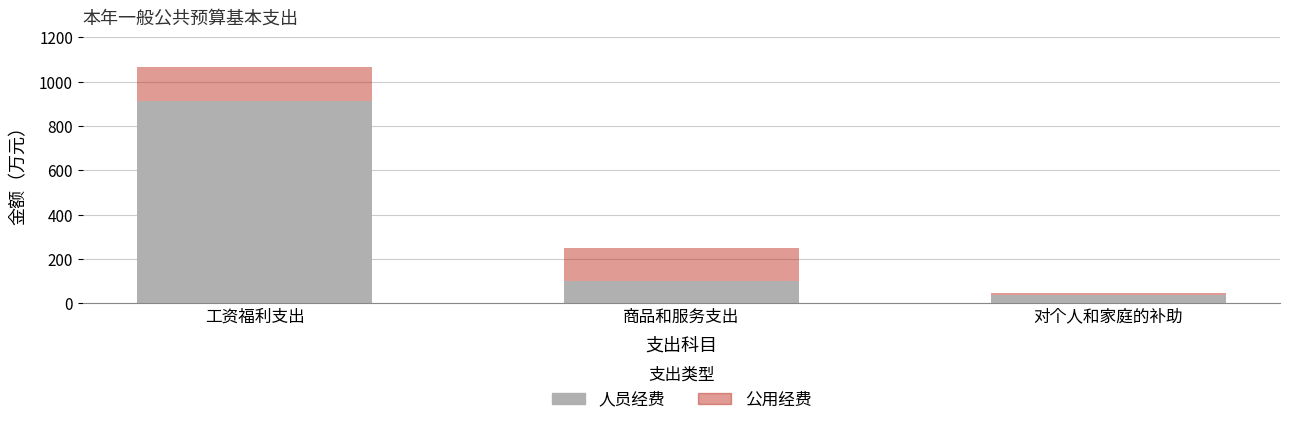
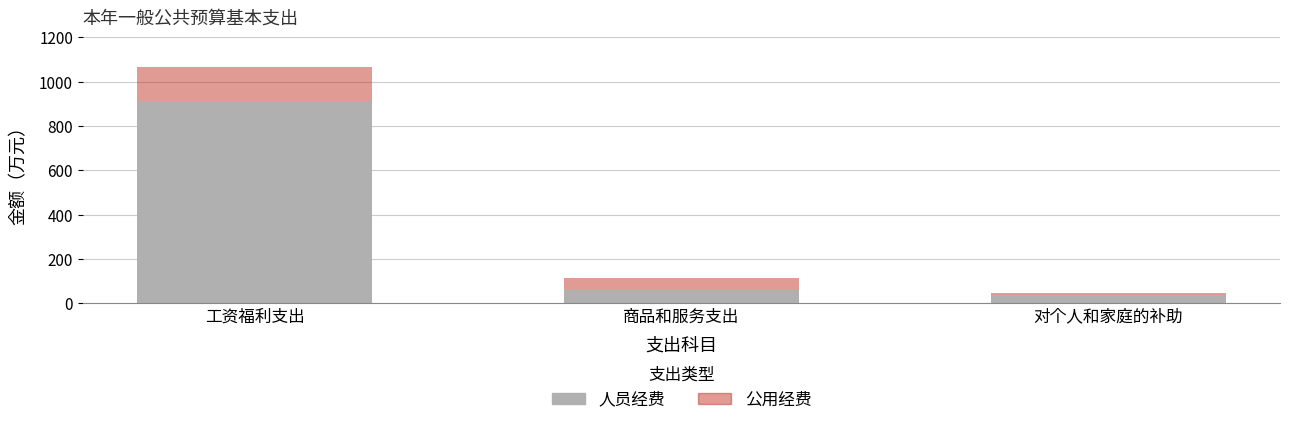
人员经费, 商品和服务支出: 100 -> 60
公用经费, 商品和服务支出: 150 -> 50
